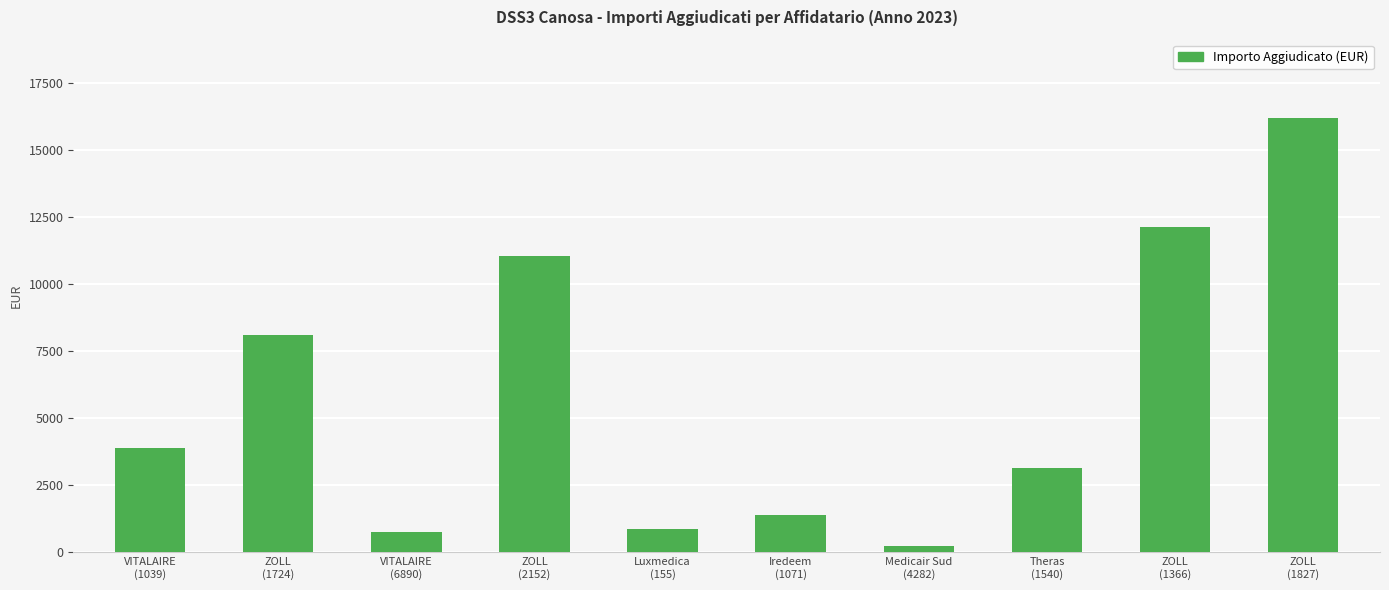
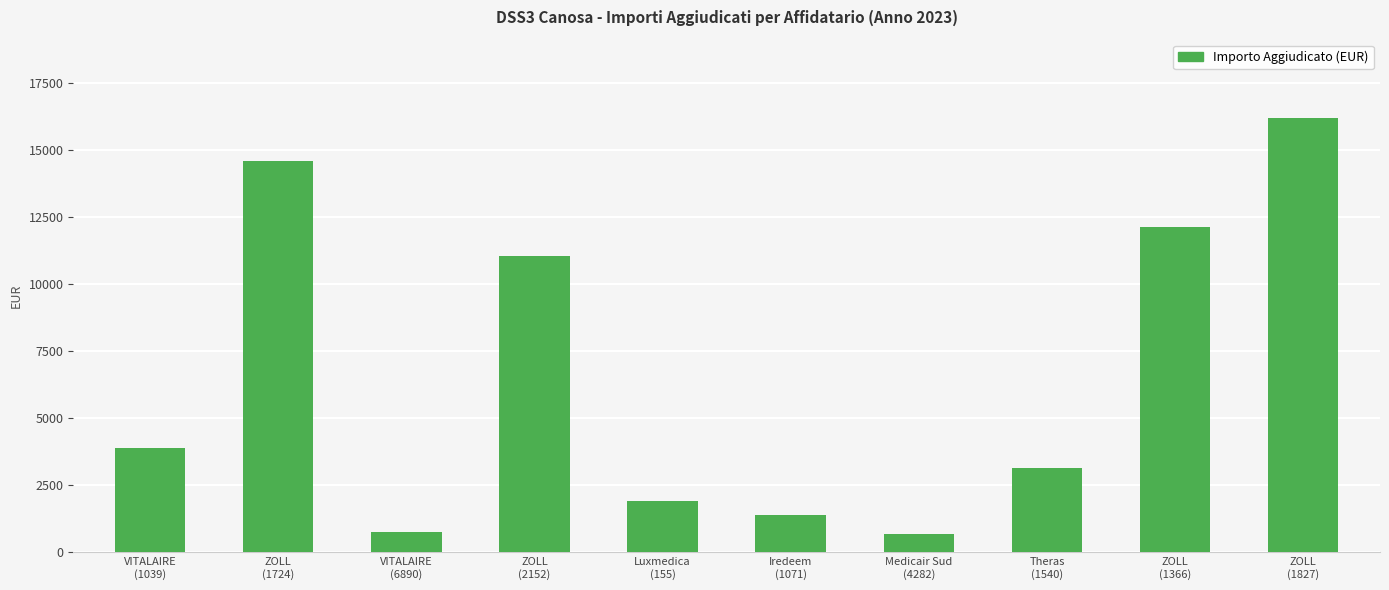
ZOLL (1724): 8100 -> 14600
Luxmedica (155): 900 -> 1900
Medicair Sud (4282): 300 -> 700
